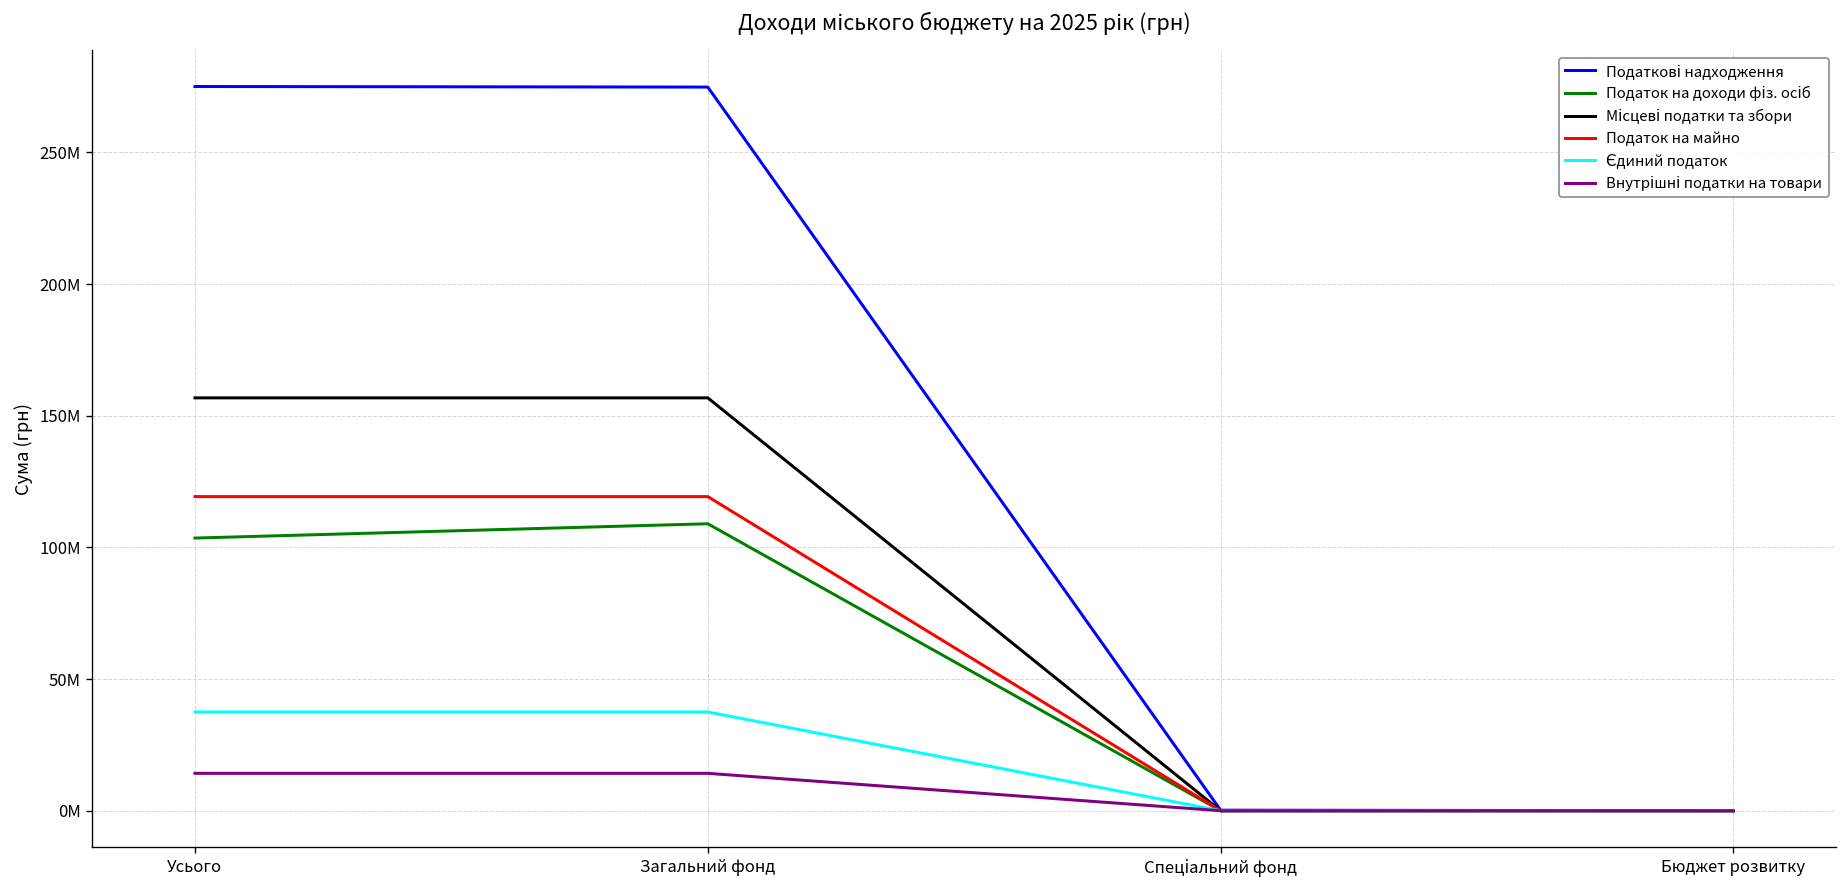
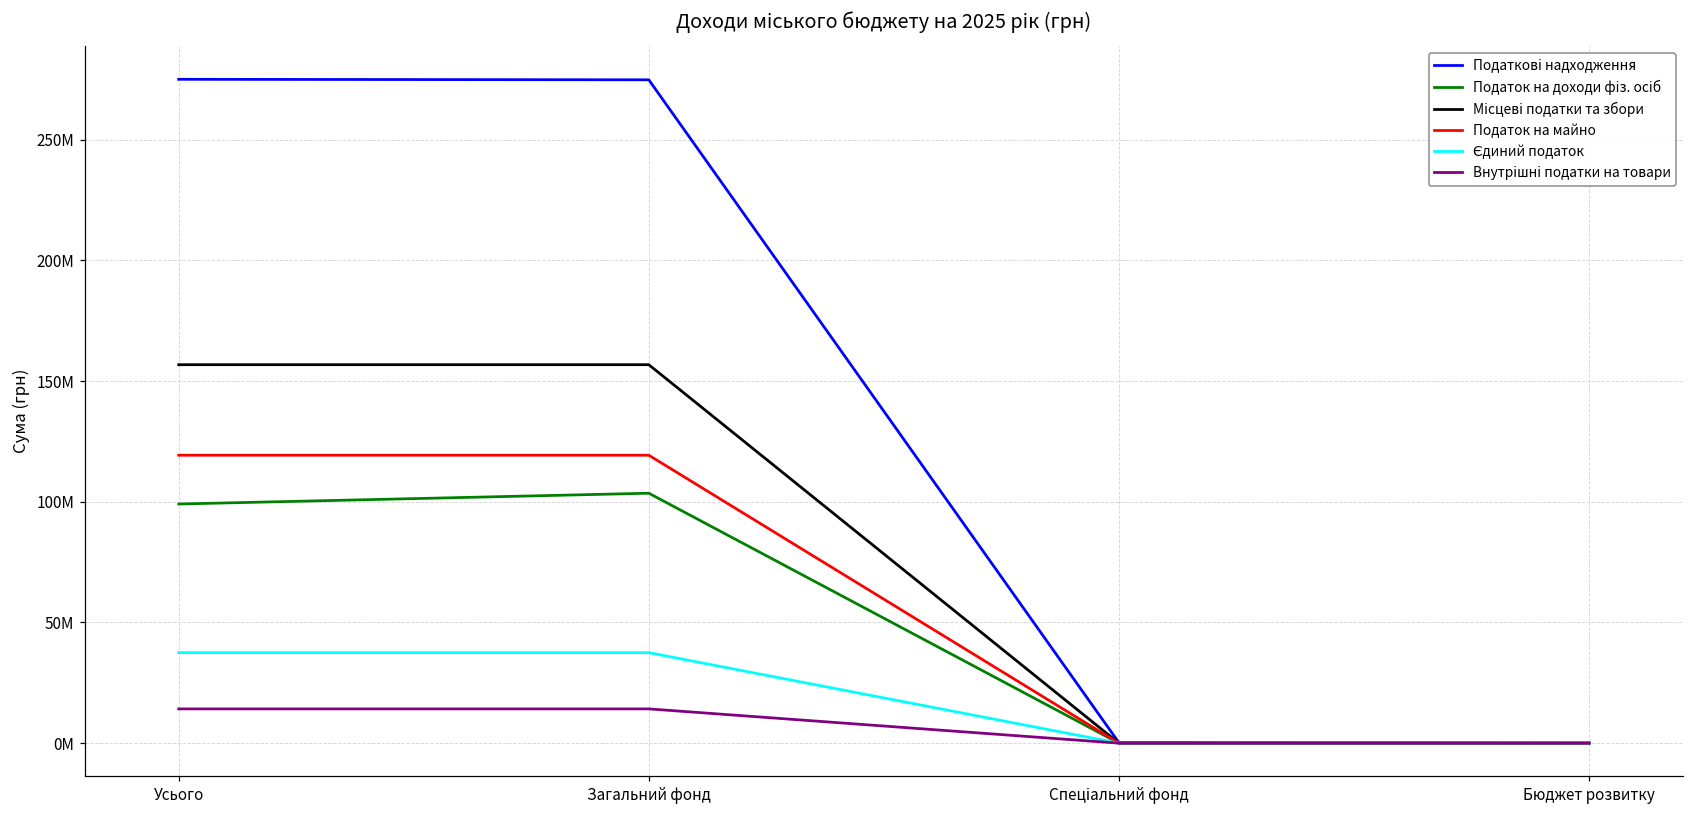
Податок на доходи фіз. осіб, Усього: 104000000 -> 99000000
Податок на доходи фіз. осіб, Загальний фонд: 109000000 -> 104000000
